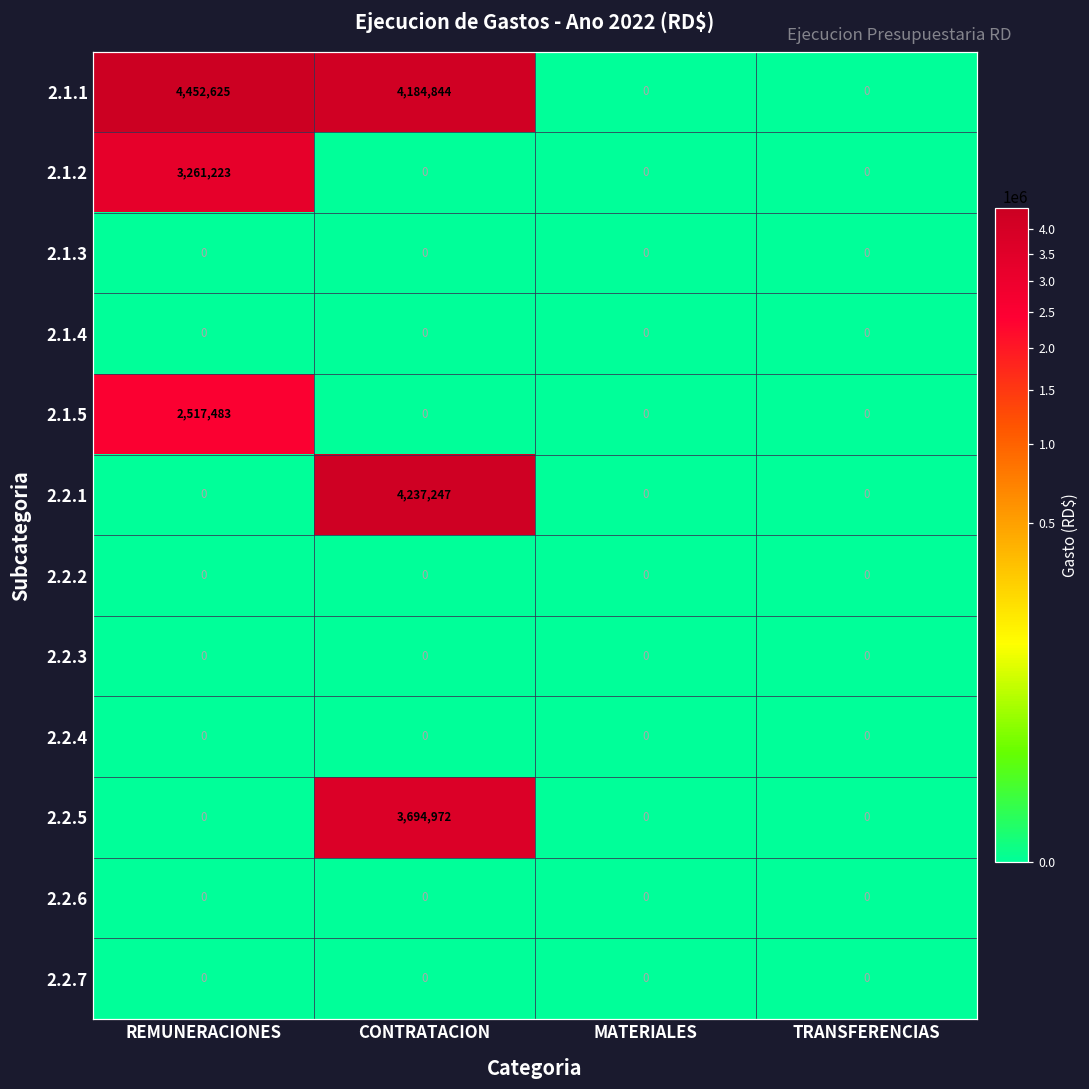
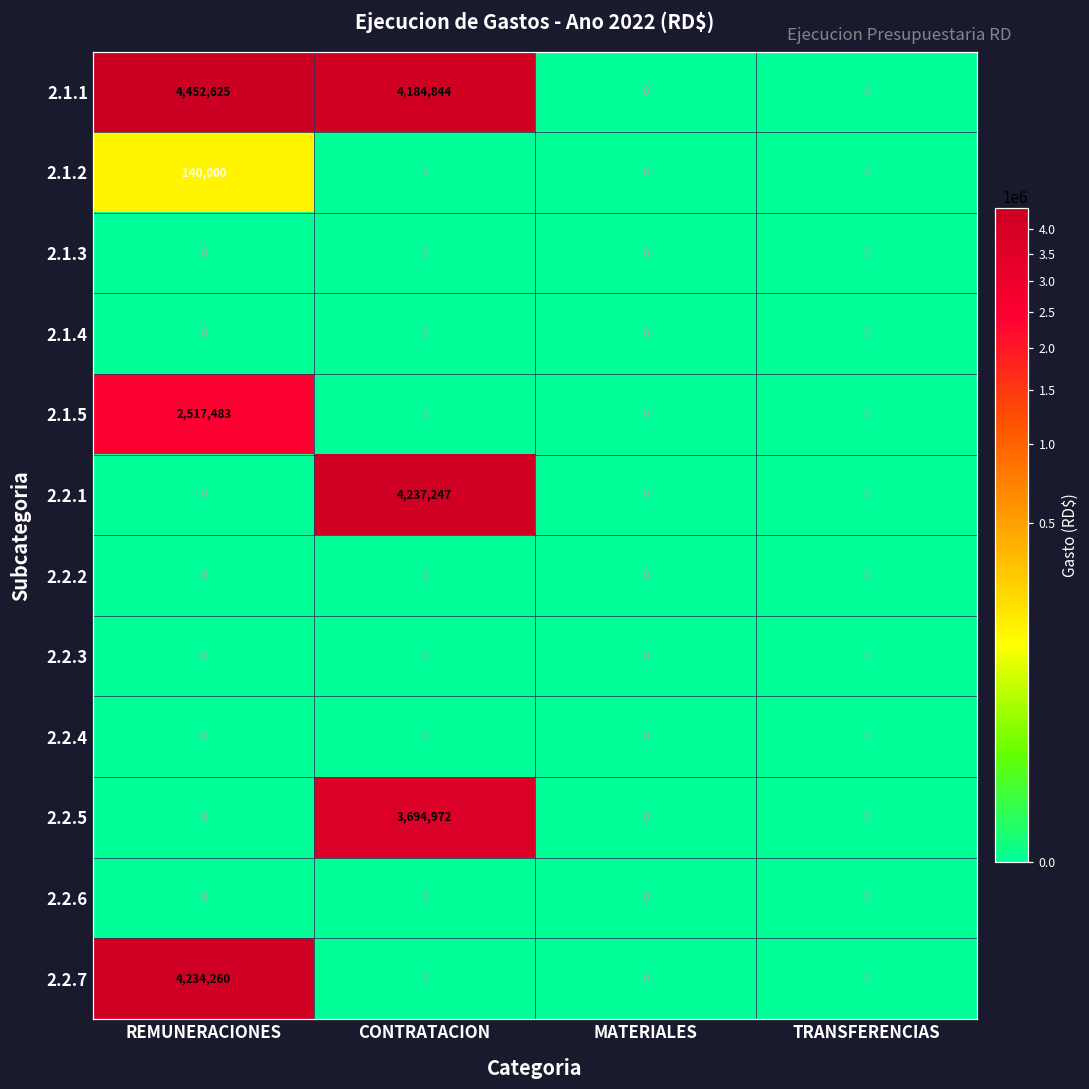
2.1.2, REMUNERACIONES: 3,261,223 -> 140,000
2.2.7, REMUNERACIONES: 0 -> 4,234,260
